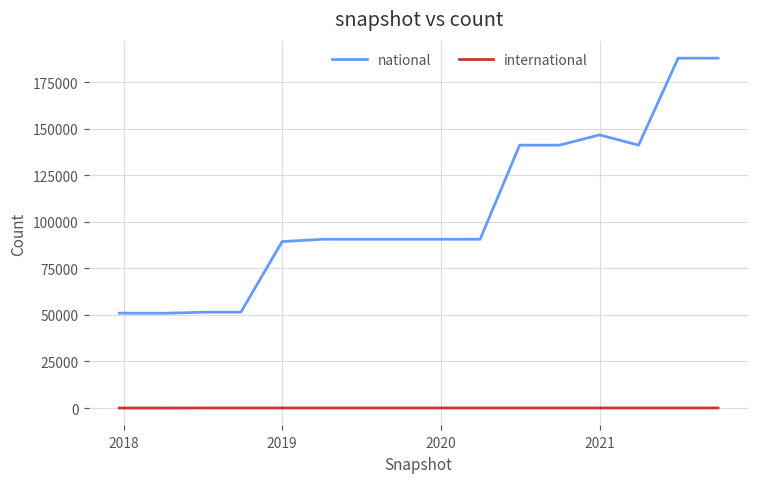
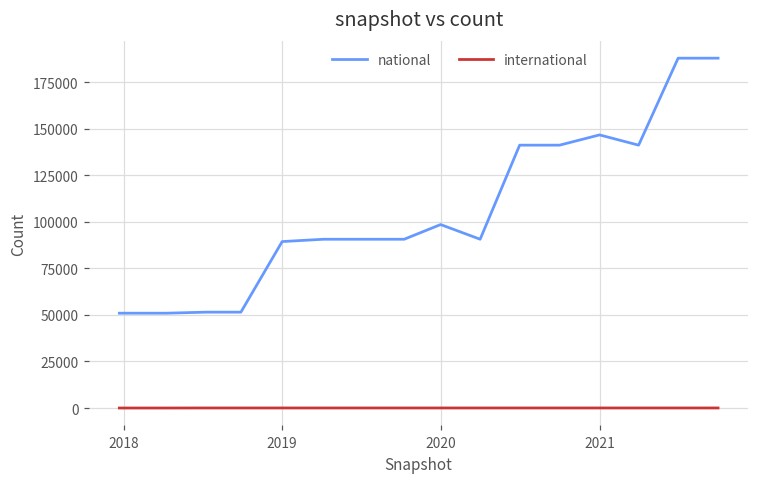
national, 2020: 91000 -> 99000
